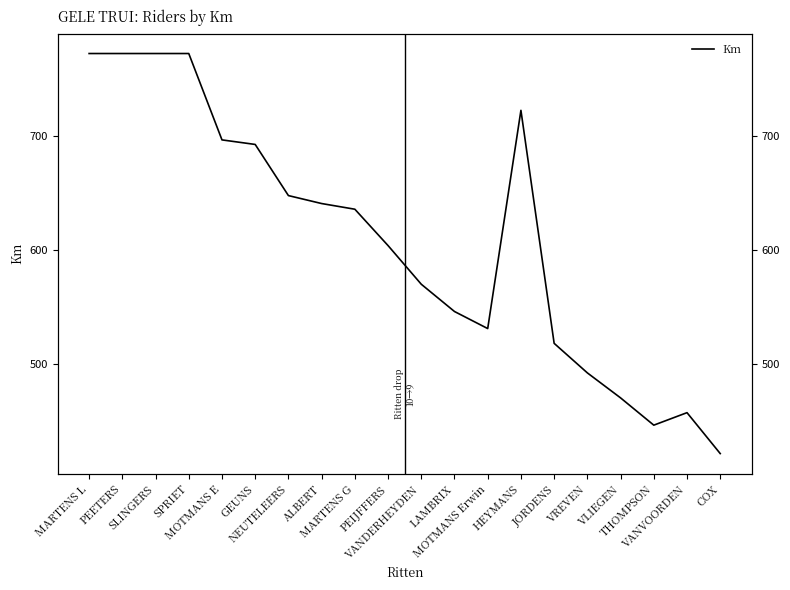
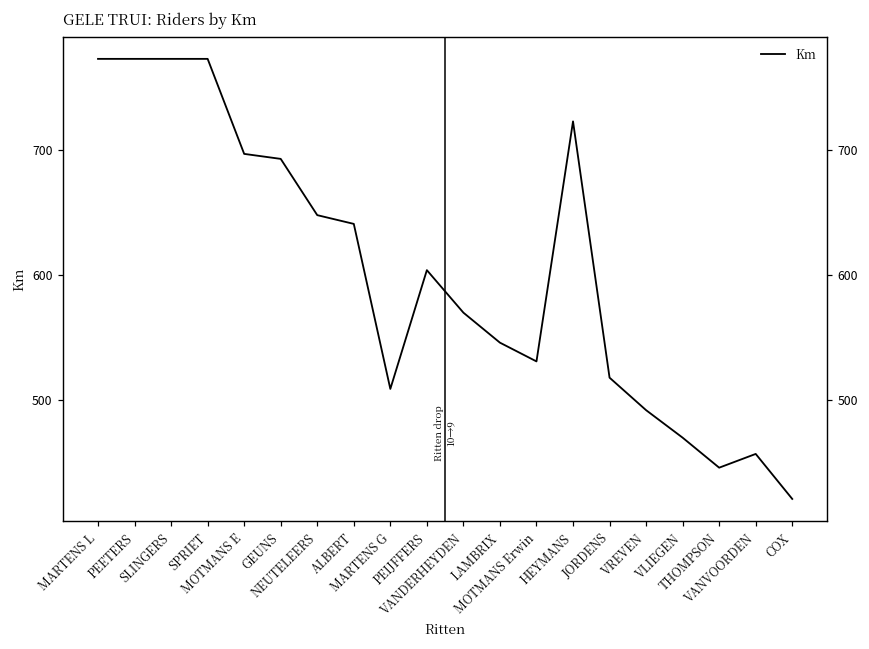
MARTENS G: 636 -> 509
